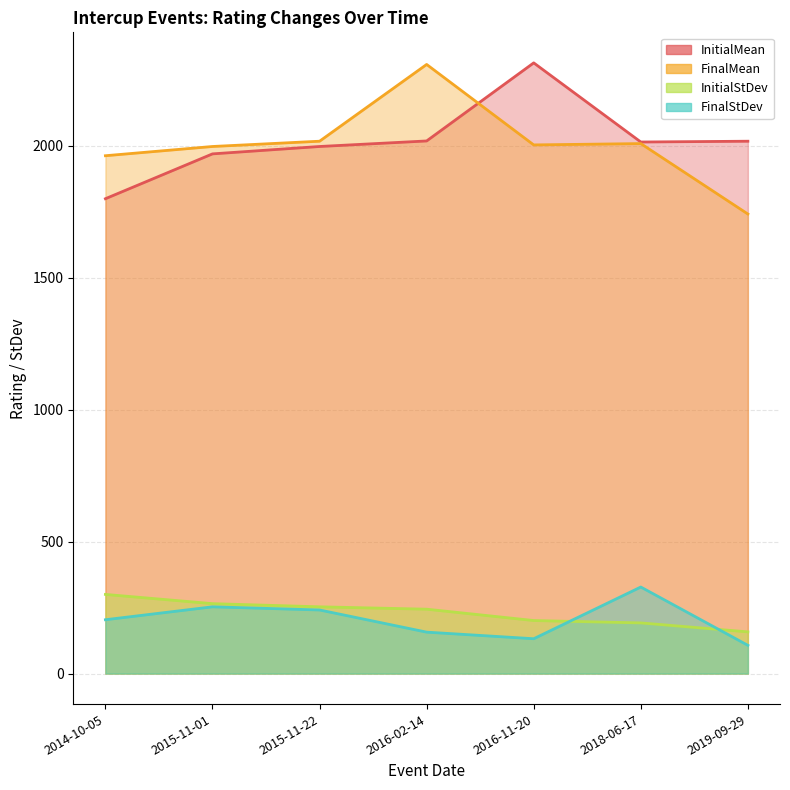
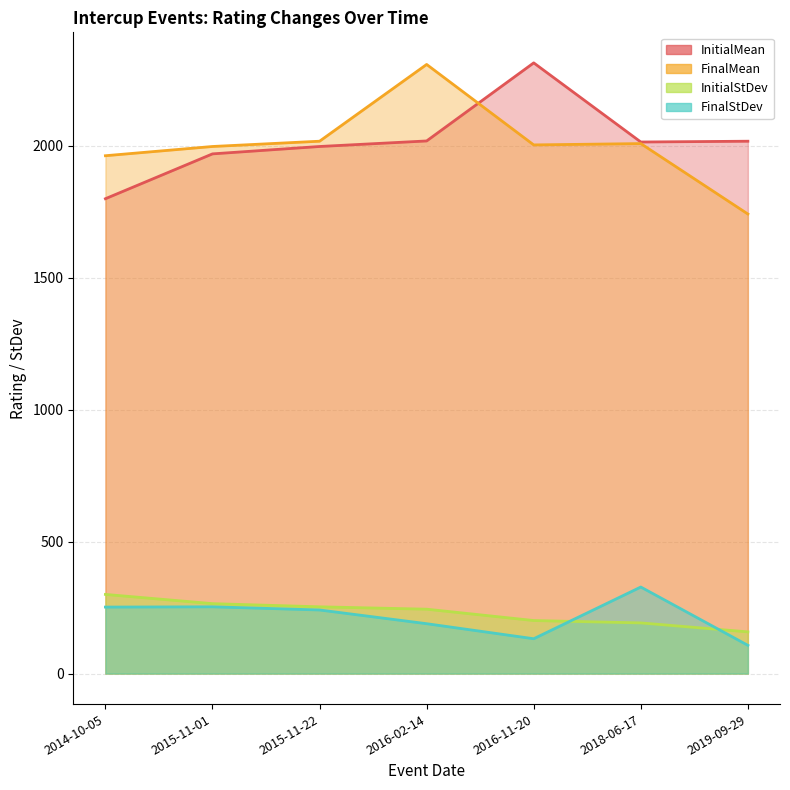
FinalStDev, 2014-10-05: 200 -> 250
FinalStDev, 2016-02-14: 160 -> 190
